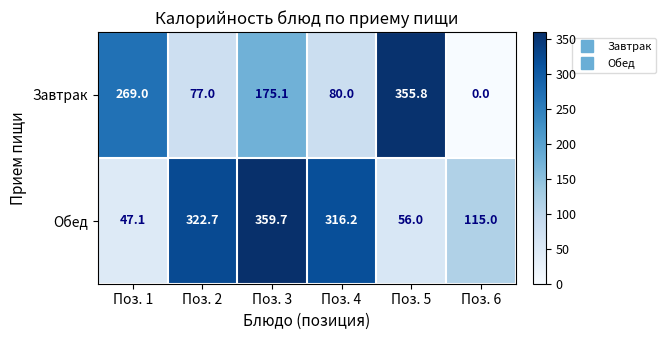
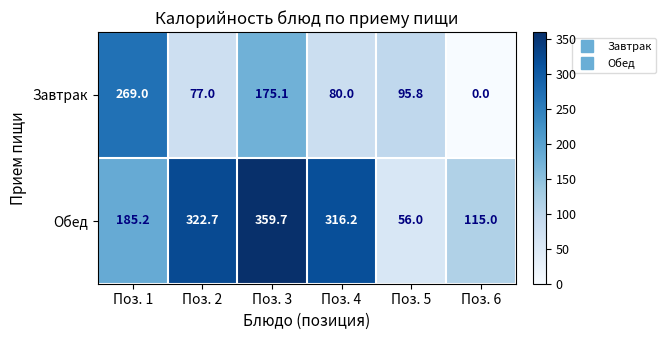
Завтрак, Поз. 5: 355.8 -> 95.8
Обед, Поз. 1: 47.1 -> 185.2
